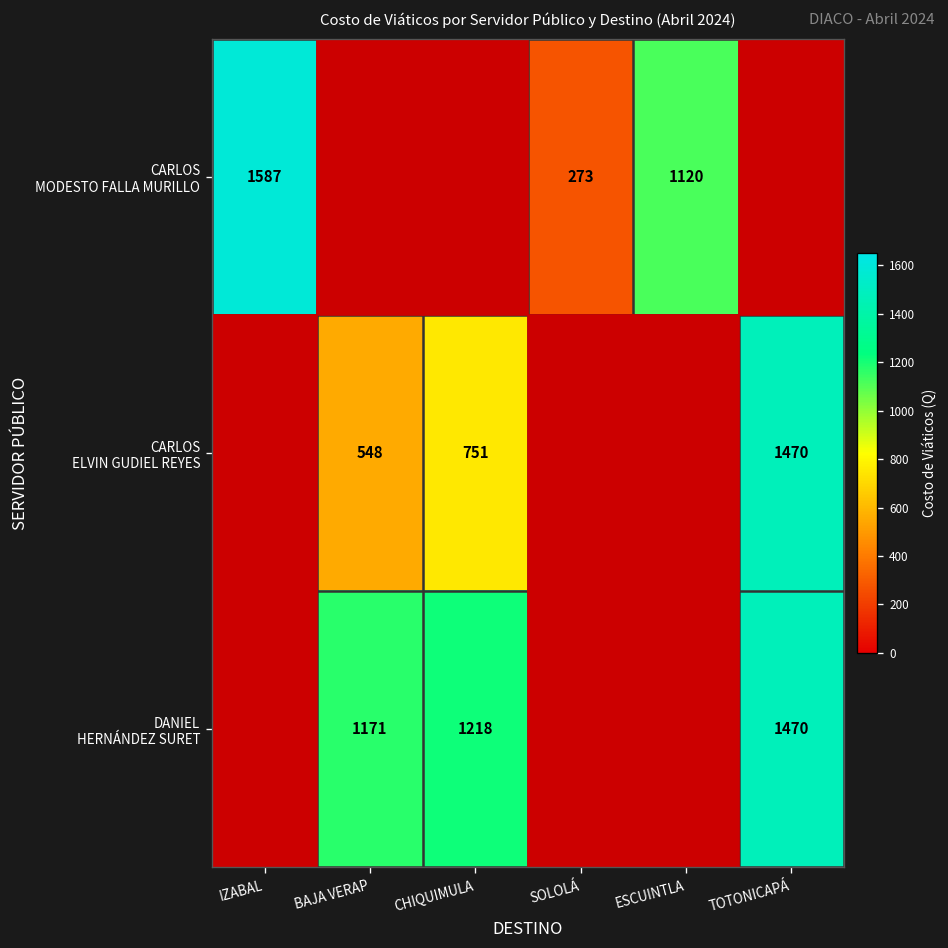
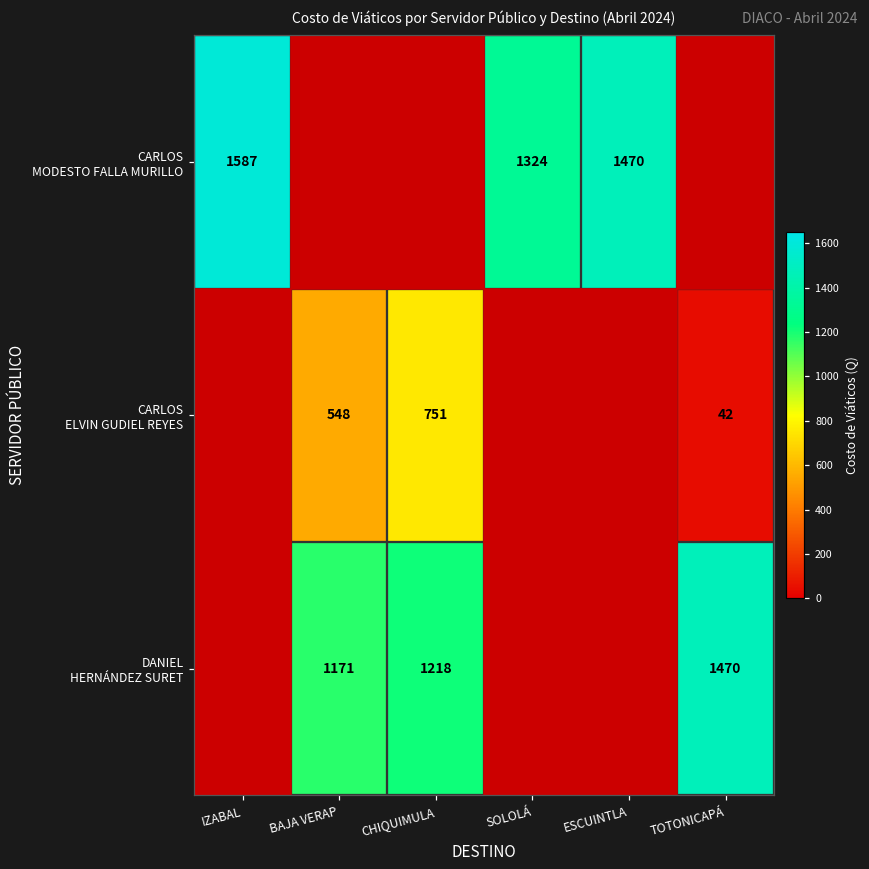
CARLOS MODESTO FALLA MURILLO, SOLOLÁ: 273 -> 1324
CARLOS MODESTO FALLA MURILLO, ESCUINTLA: 1120 -> 1470
CARLOS ELVIN GUDIEL REYES, TOTONICAPÁ: 1470 -> 42
